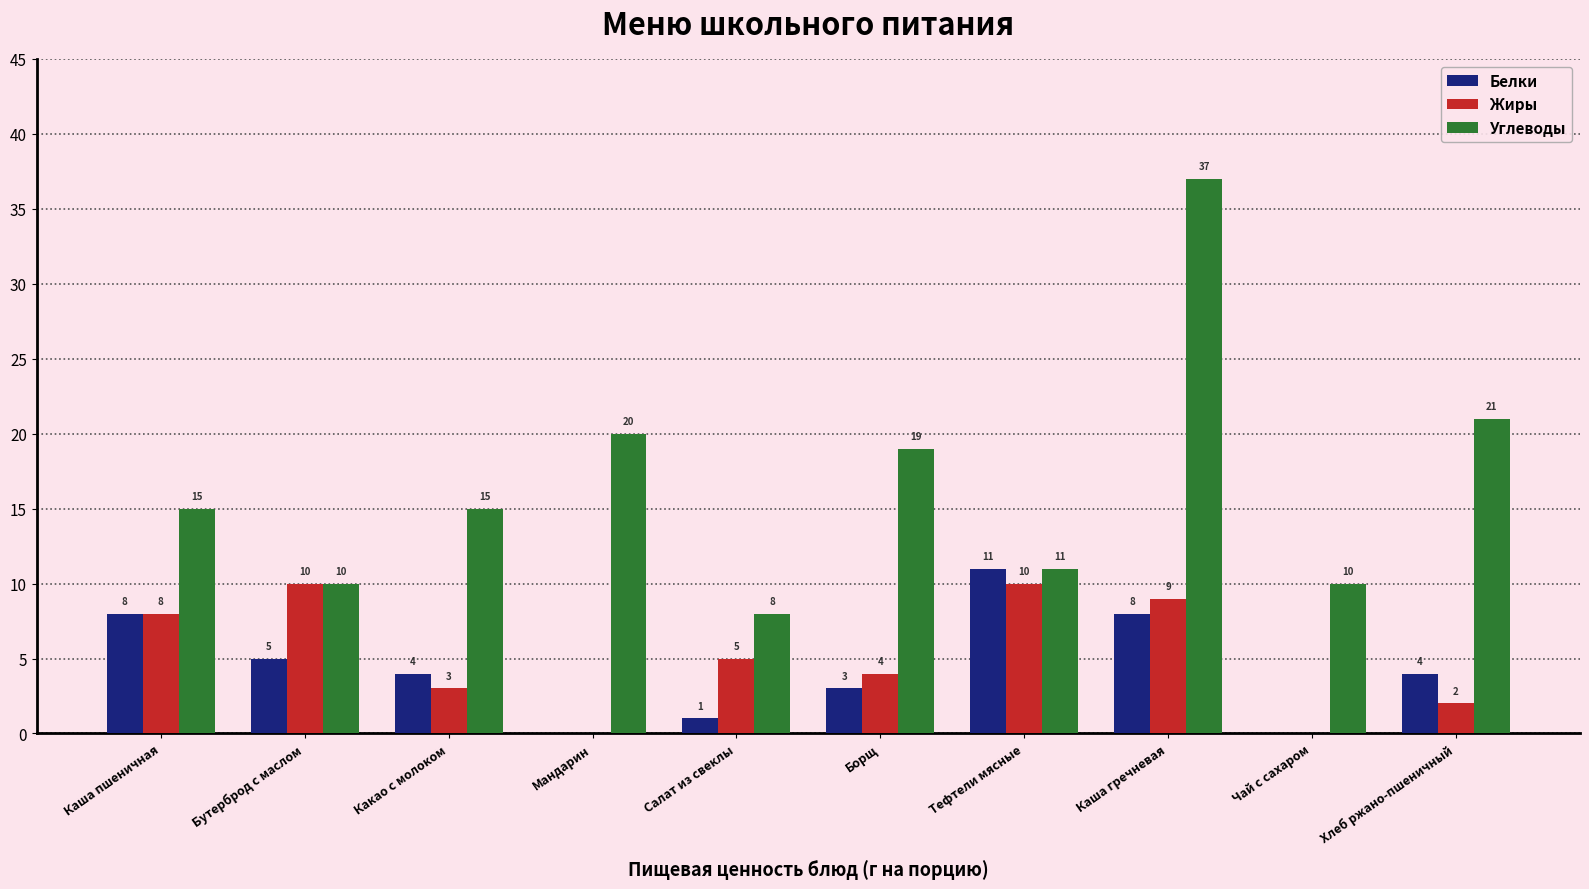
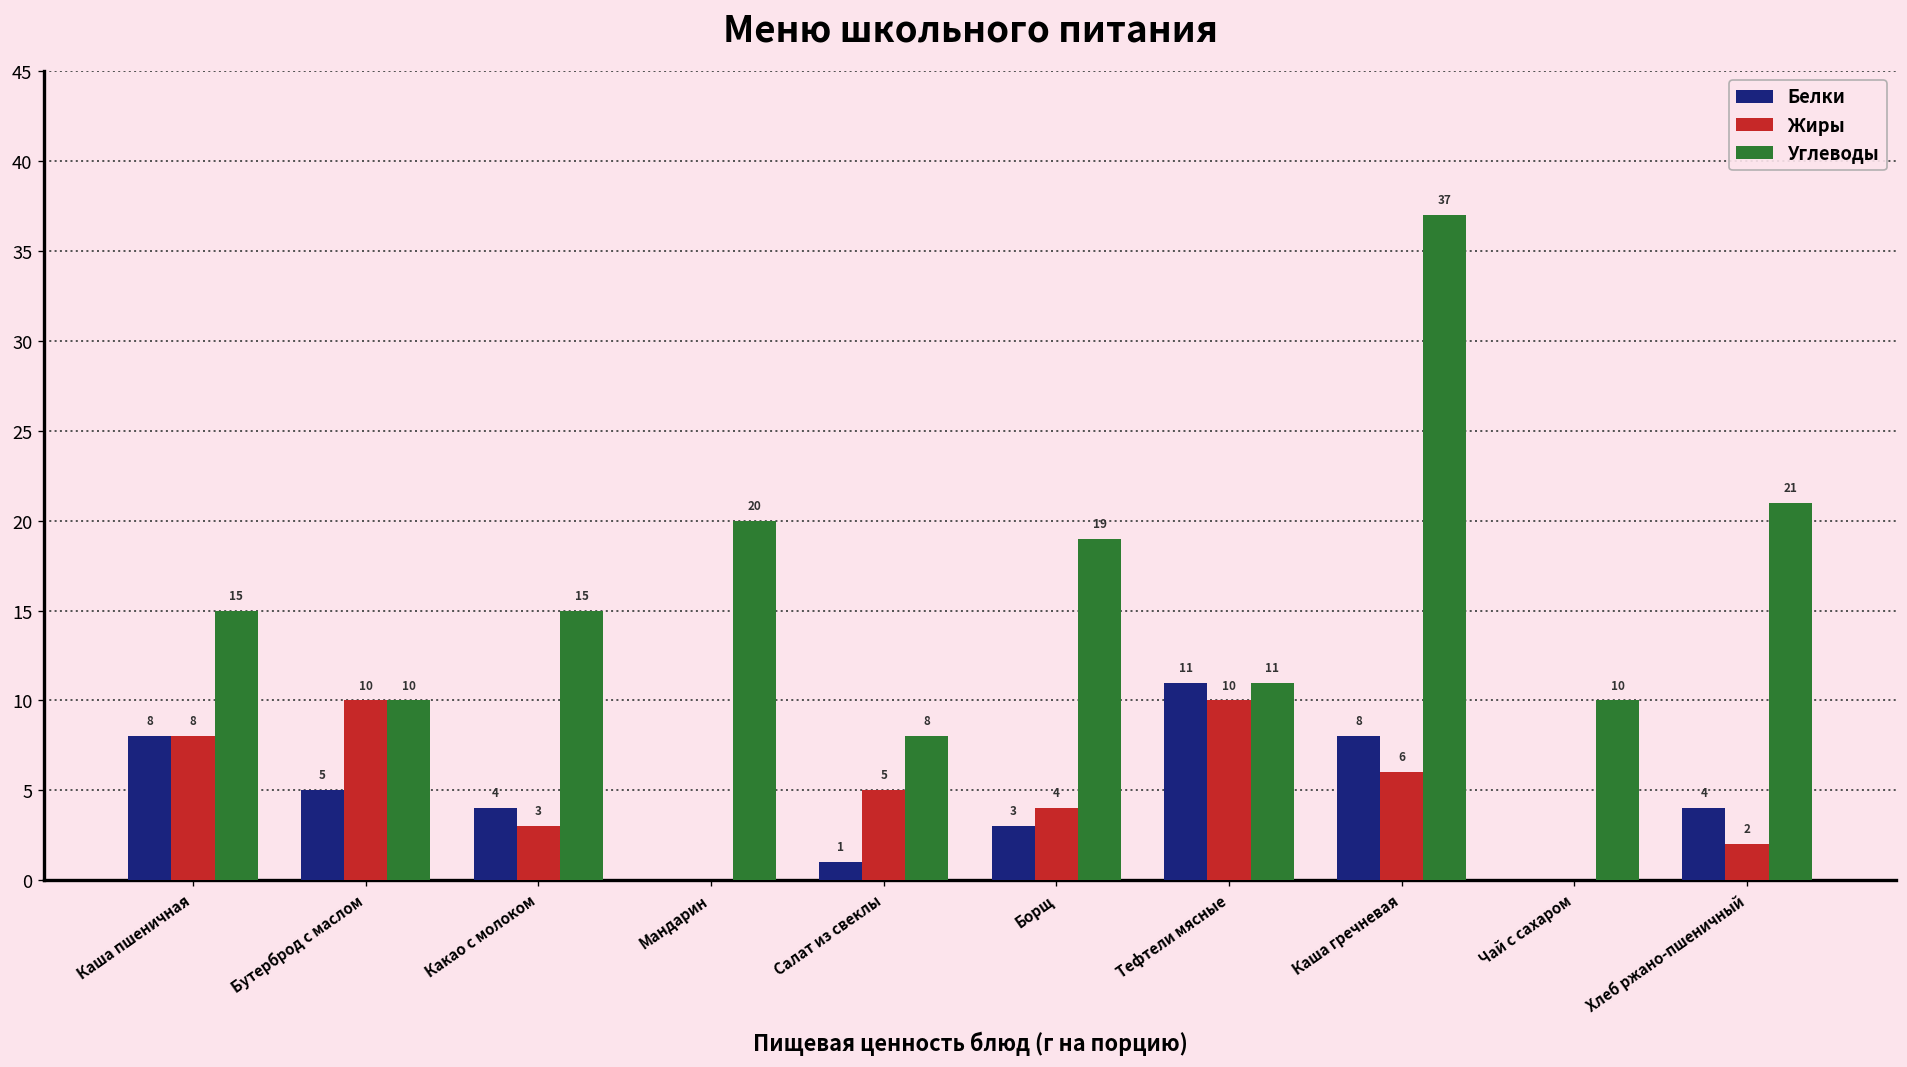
Жиры, Каша гречневая: 9 -> 6
